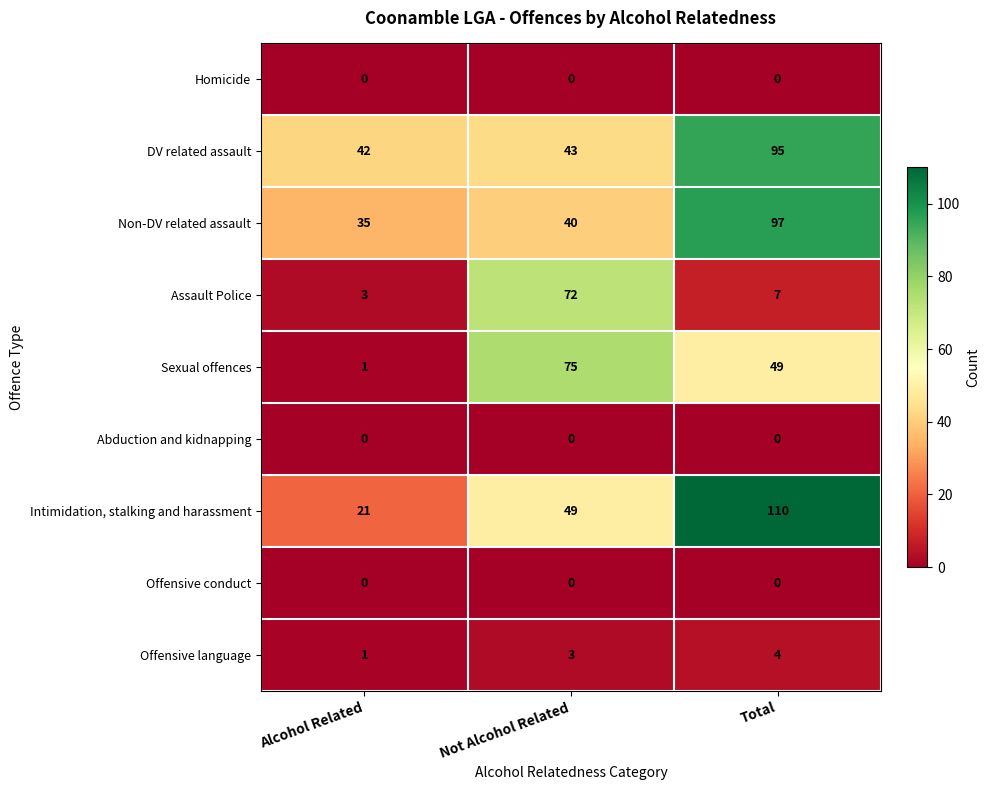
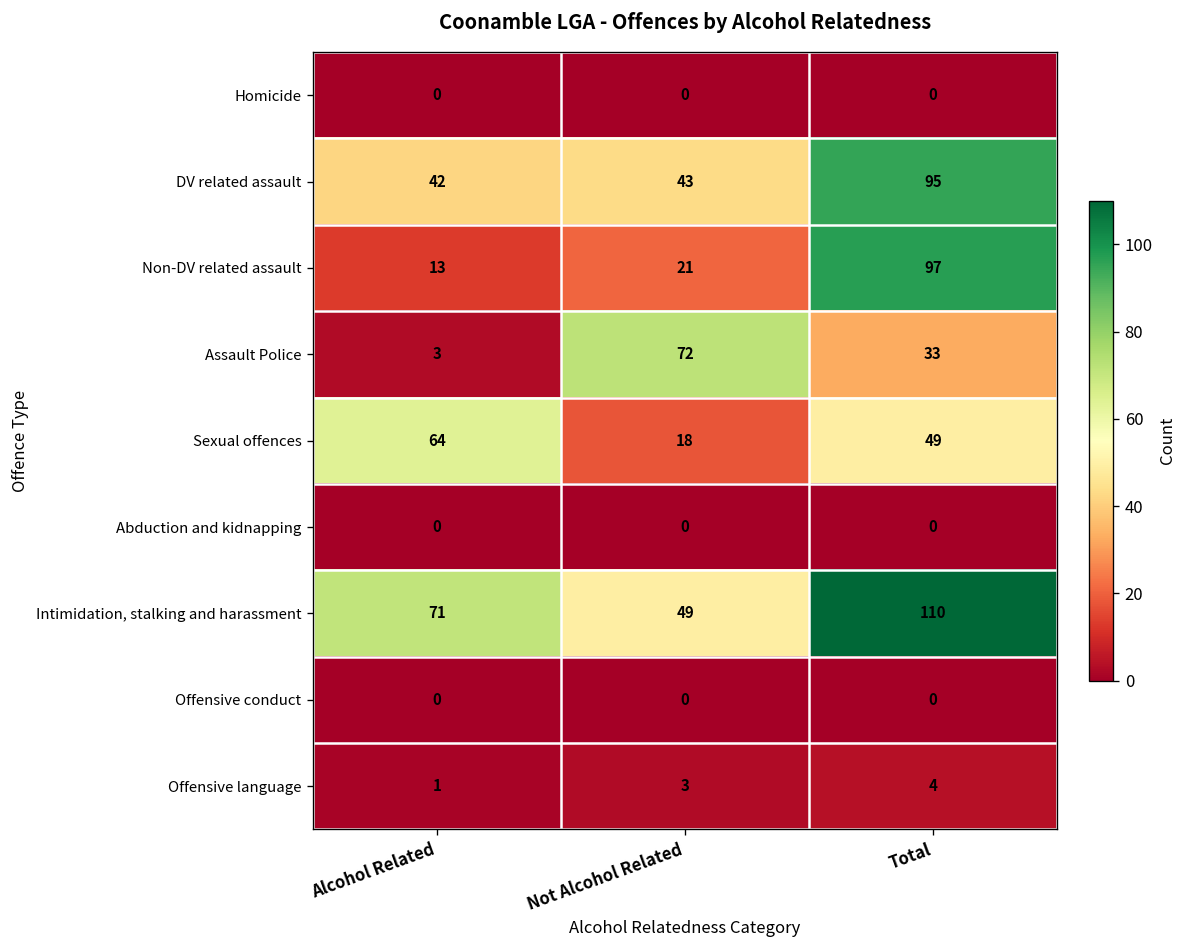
Non-DV related assault, Alcohol Related: 35 -> 13
Non-DV related assault, Not Alcohol Related: 40 -> 21
Assault Police, Total: 7 -> 33
Sexual offences, Alcohol Related: 1 -> 64
Sexual offences, Not Alcohol Related: 75 -> 18
Intimidation, stalking and harassment, Alcohol Related: 21 -> 71
